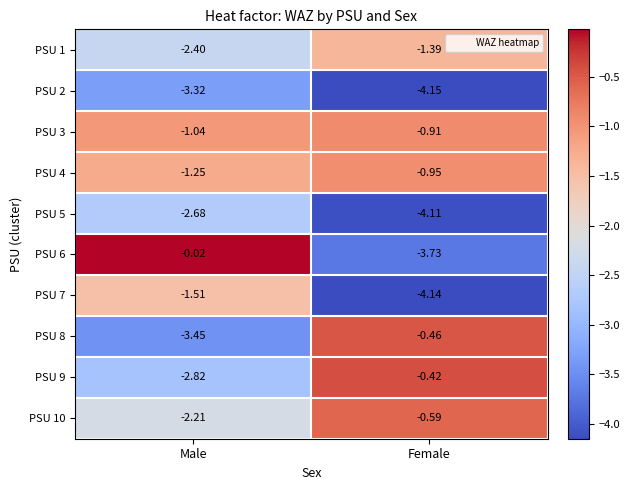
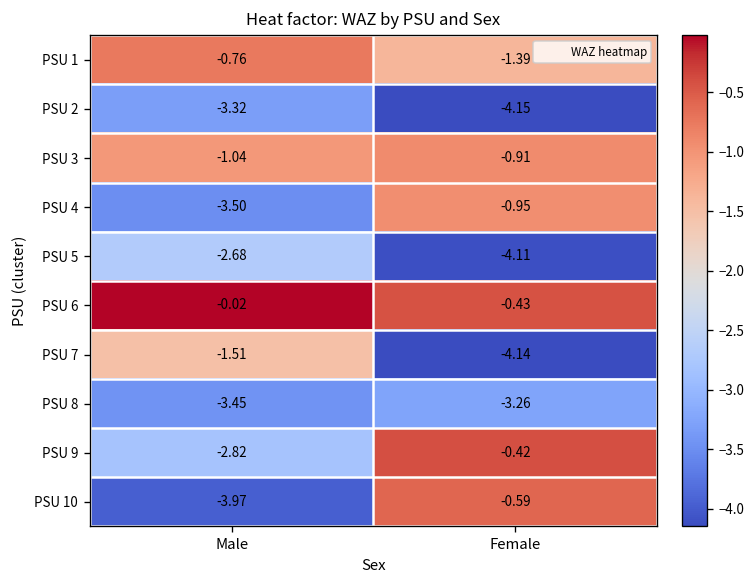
PSU 1, Male: -2.40 -> -0.76
PSU 4, Male: -1.25 -> -3.50
PSU 6, Female: -3.73 -> -0.43
PSU 8, Female: -0.46 -> -3.26
PSU 10, Male: -2.21 -> -3.97
